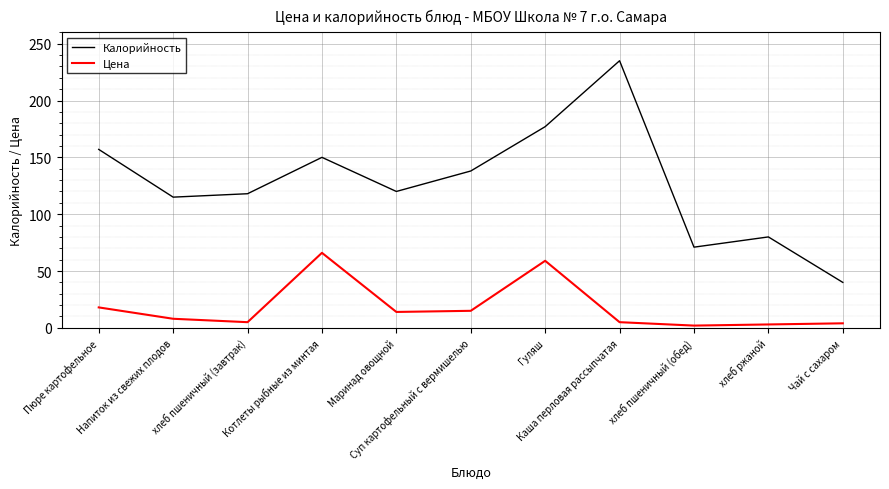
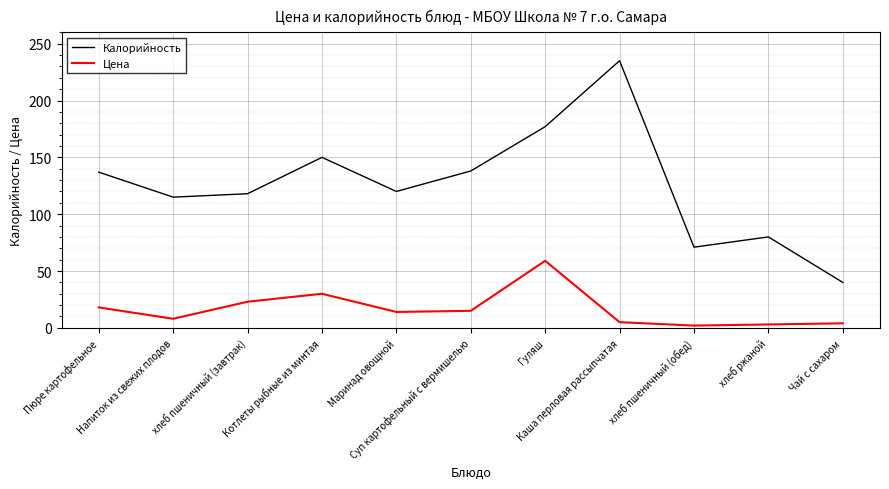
Калорийность, Пюре картофельное: 157 -> 137
Цена, хлеб пшеничный (завтрак): 5 -> 23
Цена, Котлеты рыбные из минтая: 66 -> 30
